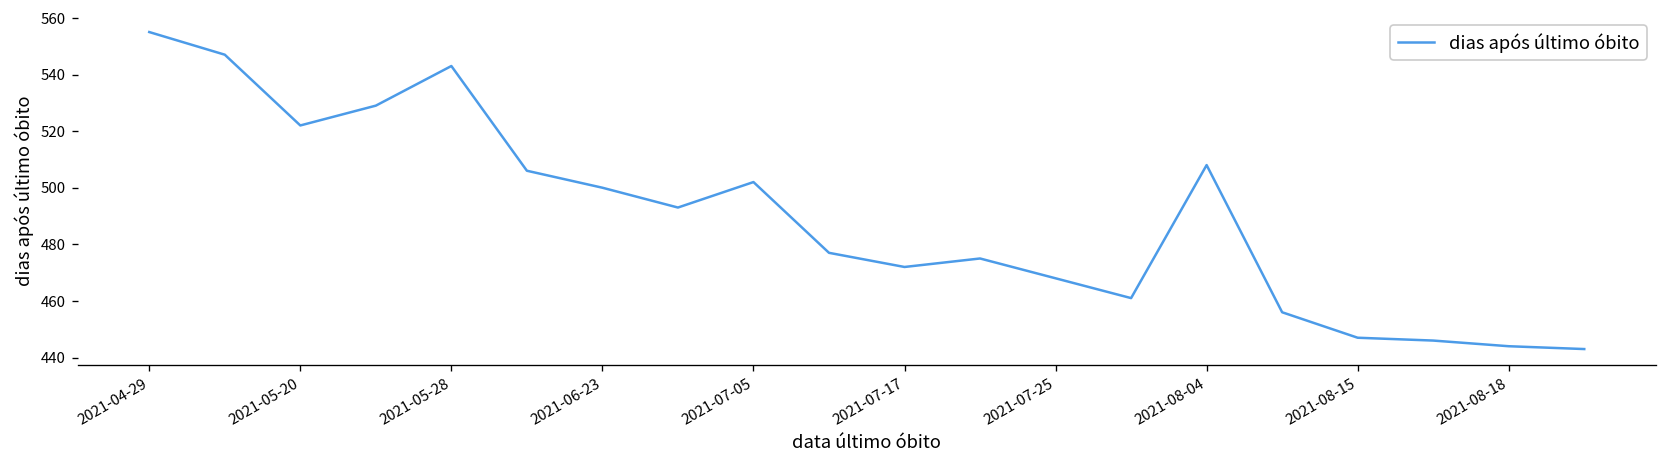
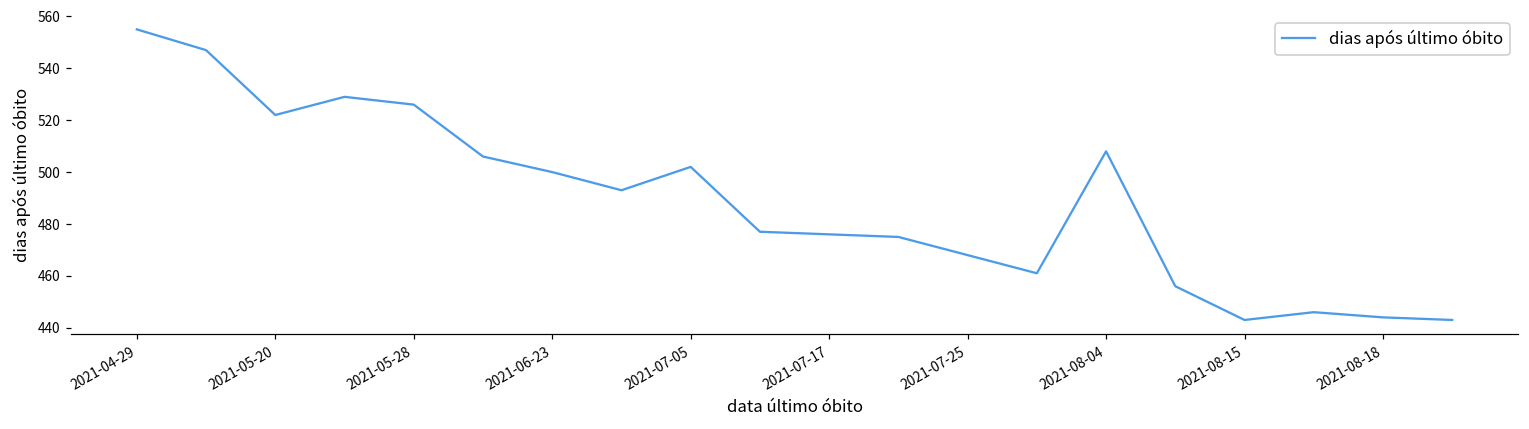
2021-05-28: 543 -> 526
2021-07-17: 472 -> 476
2021-08-15: 447 -> 443
